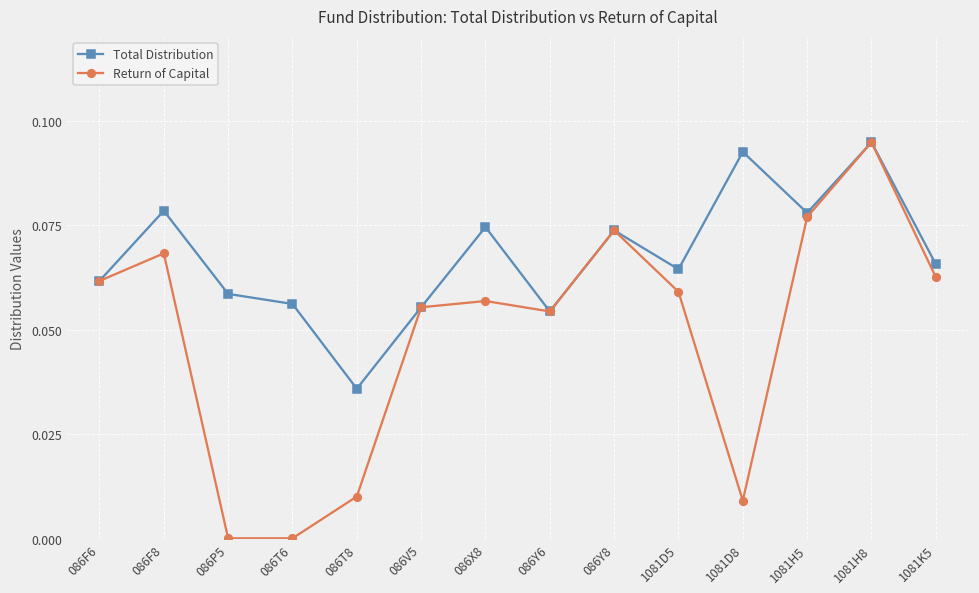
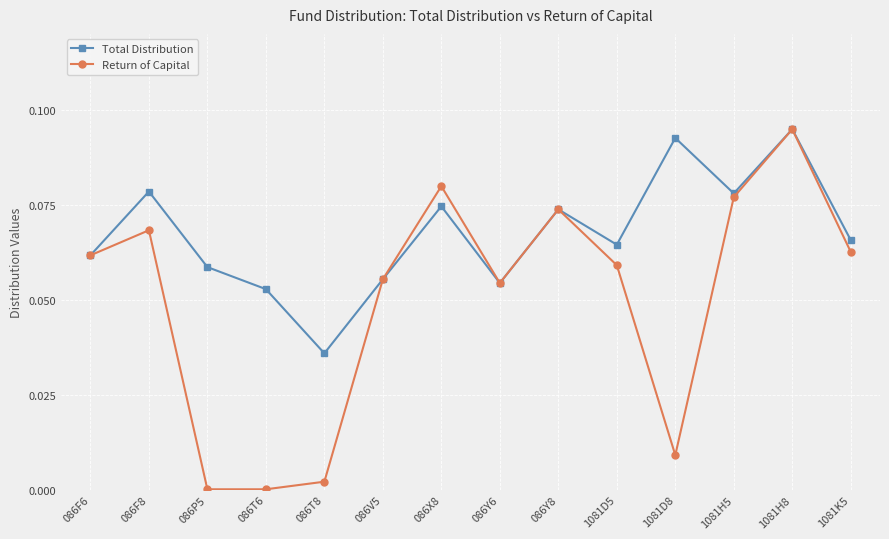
Total Distribution, 086T6: 0.056 -> 0.053
Return of Capital, 086T8: 0.010 -> 0.002
Return of Capital, 086X8: 0.057 -> 0.080
